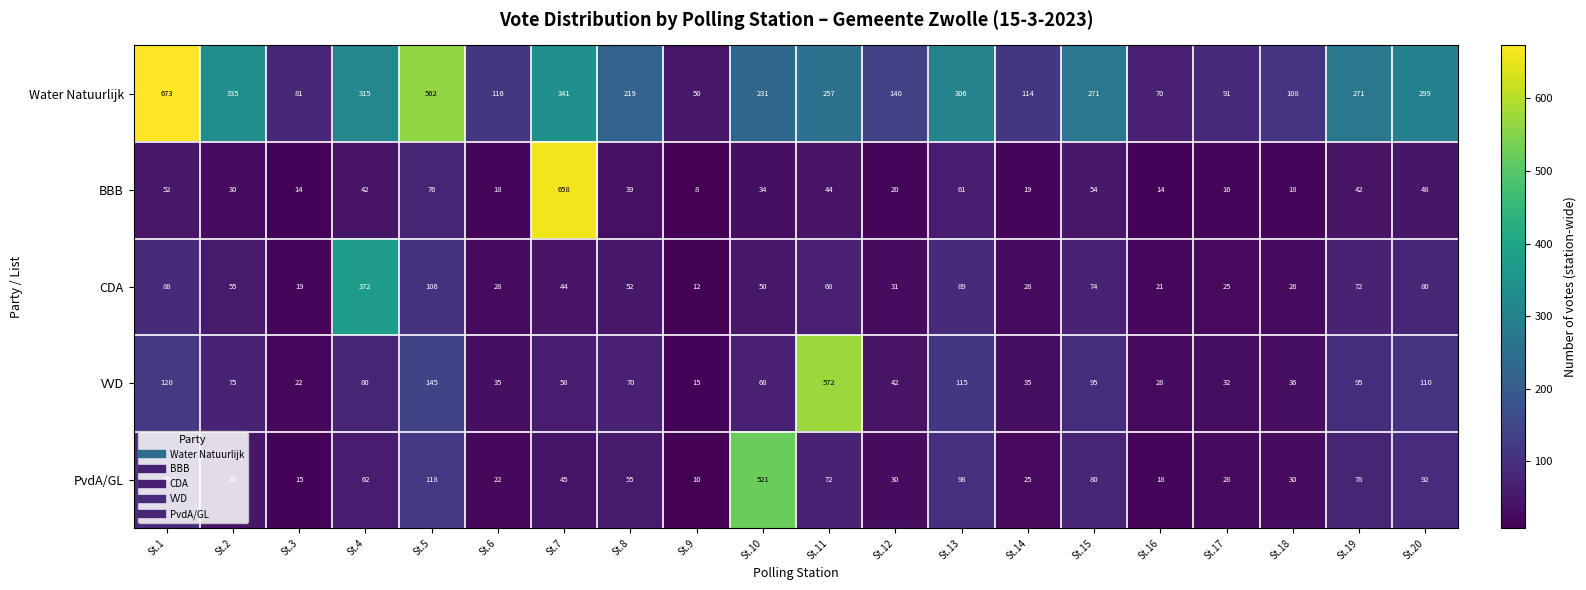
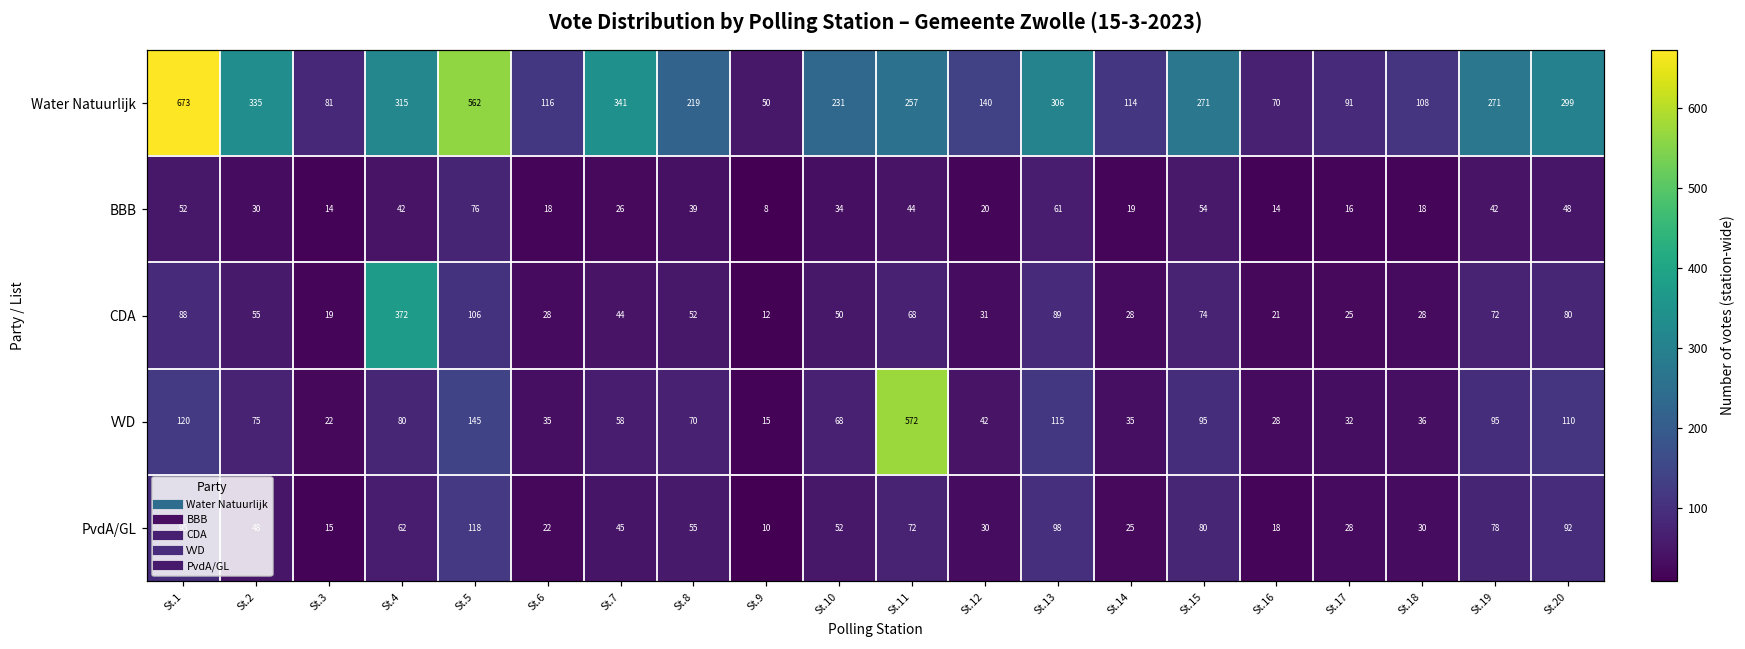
BBB, St.7: 658 -> 26
PvdA/GL, St.10: 521 -> 52
